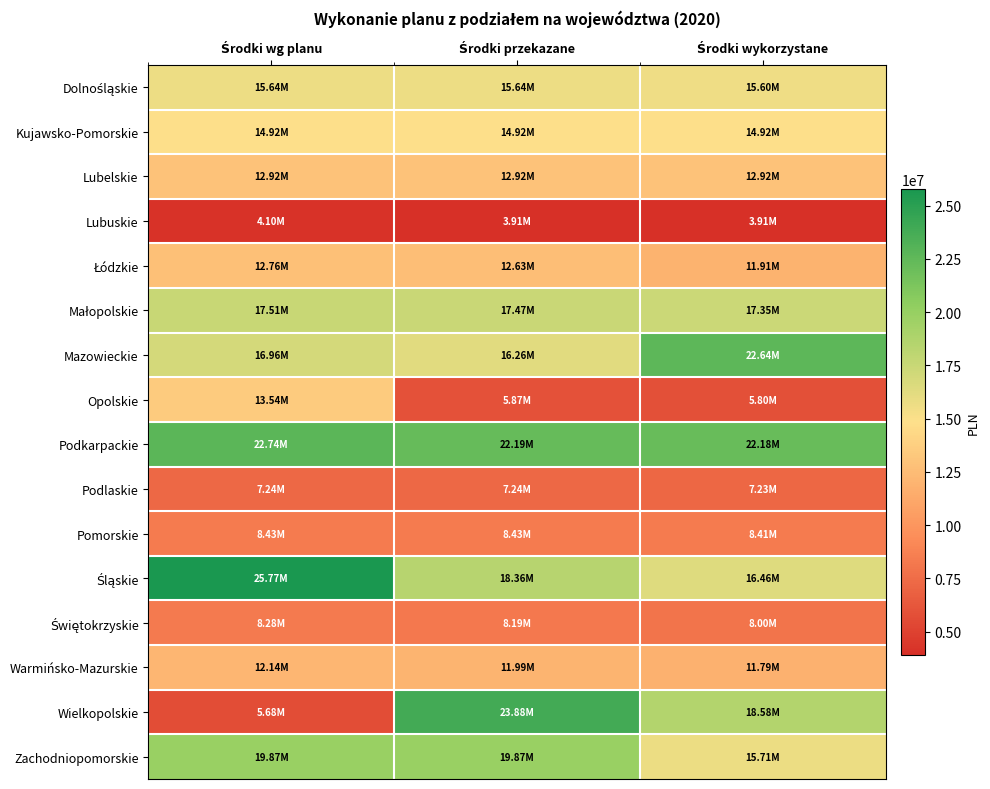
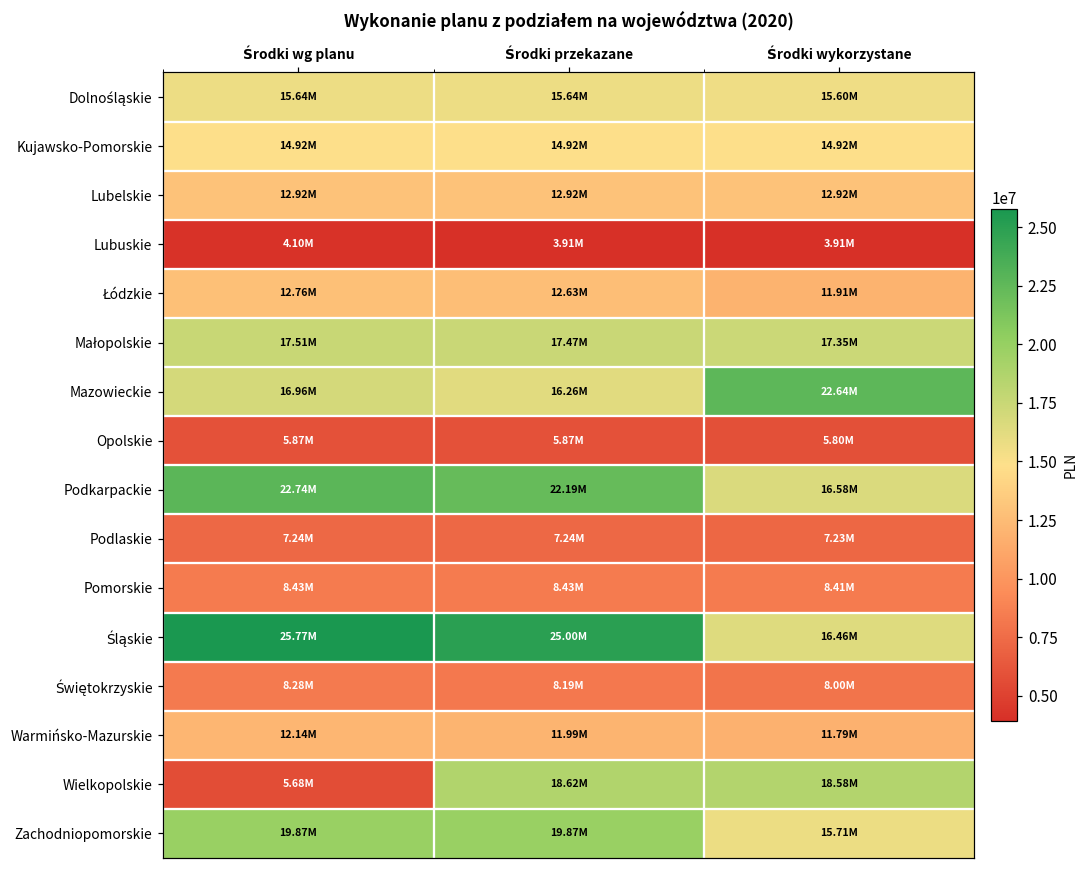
Opolskie, Środki wg planu: 13.54M -> 5.87M
Podkarpackie, Środki wykorzystane: 22.18M -> 16.58M
Śląskie, Środki przekazane: 18.36M -> 25.00M
Wielkopolskie, Środki przekazane: 23.88M -> 18.62M
